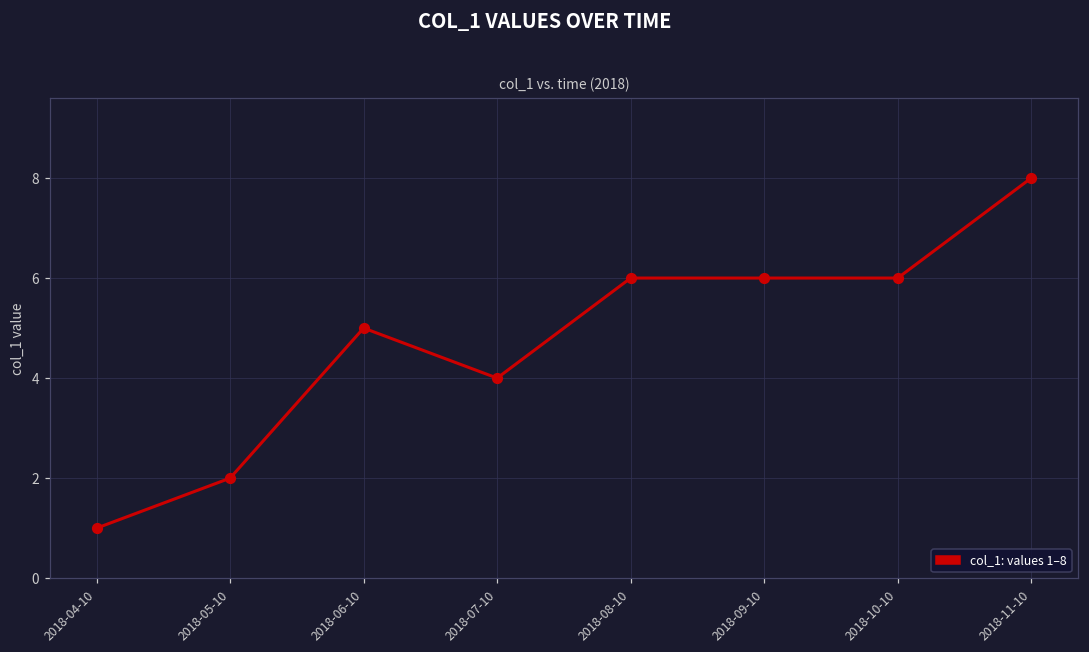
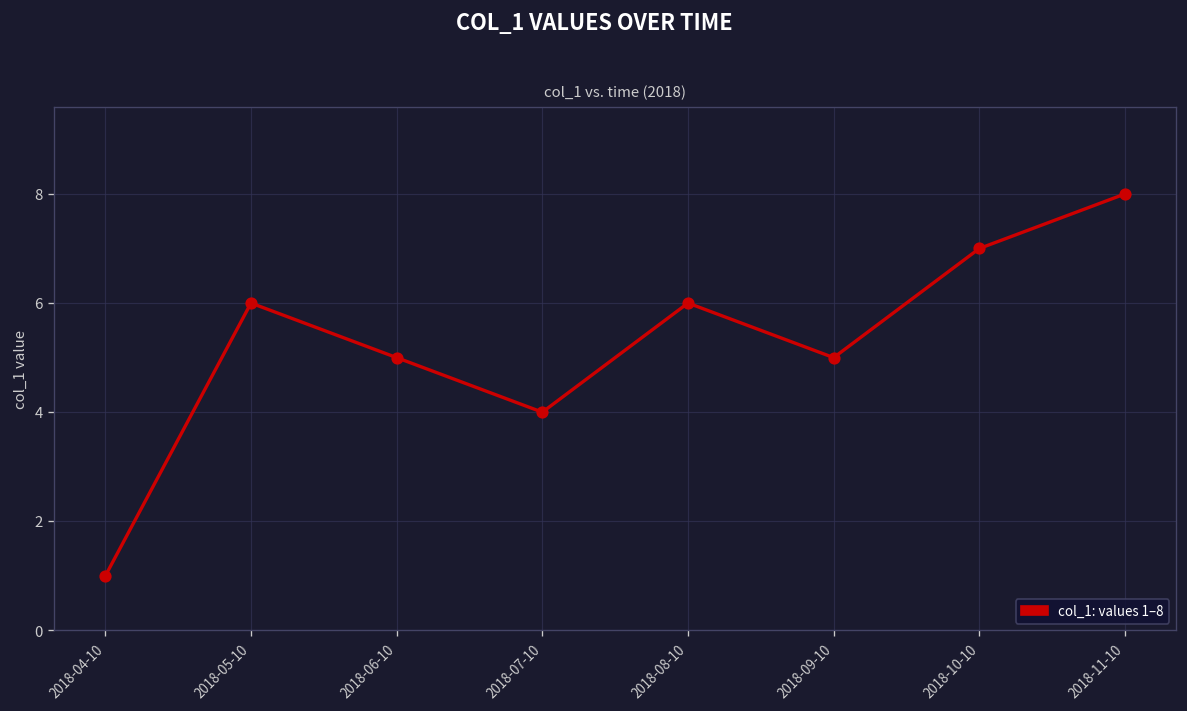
2018-05-10: 2 -> 6
2018-09-10: 6 -> 5
2018-10-10: 6 -> 7
